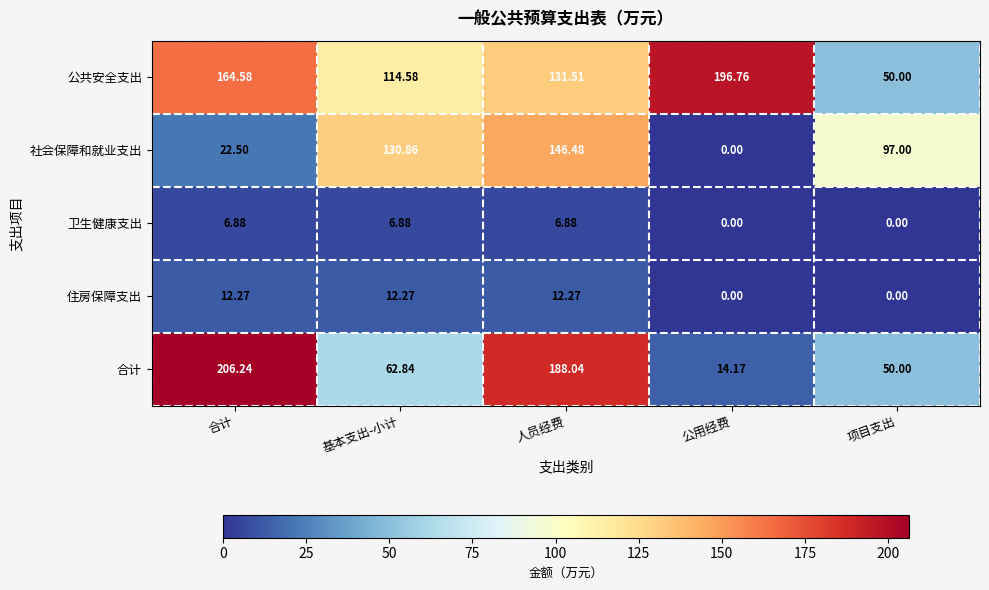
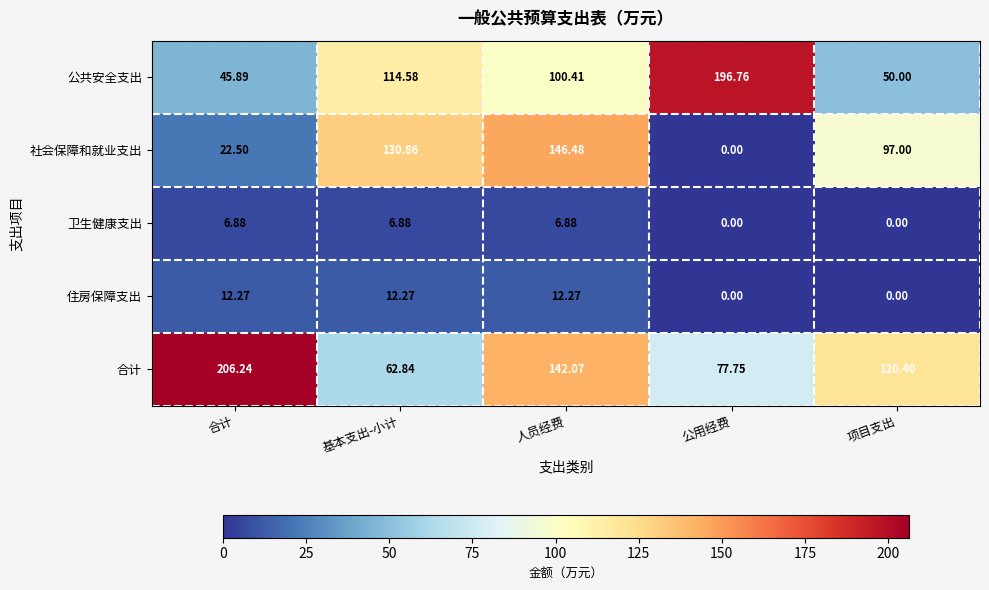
公共安全支出, 合计: 164.58 -> 45.89
公共安全支出, 人员经费: 131.51 -> 100.41
合计, 人员经费: 188.04 -> 142.07
合计, 公用经费: 14.17 -> 77.75
合计, 项目支出: 50.00 -> 120.40
